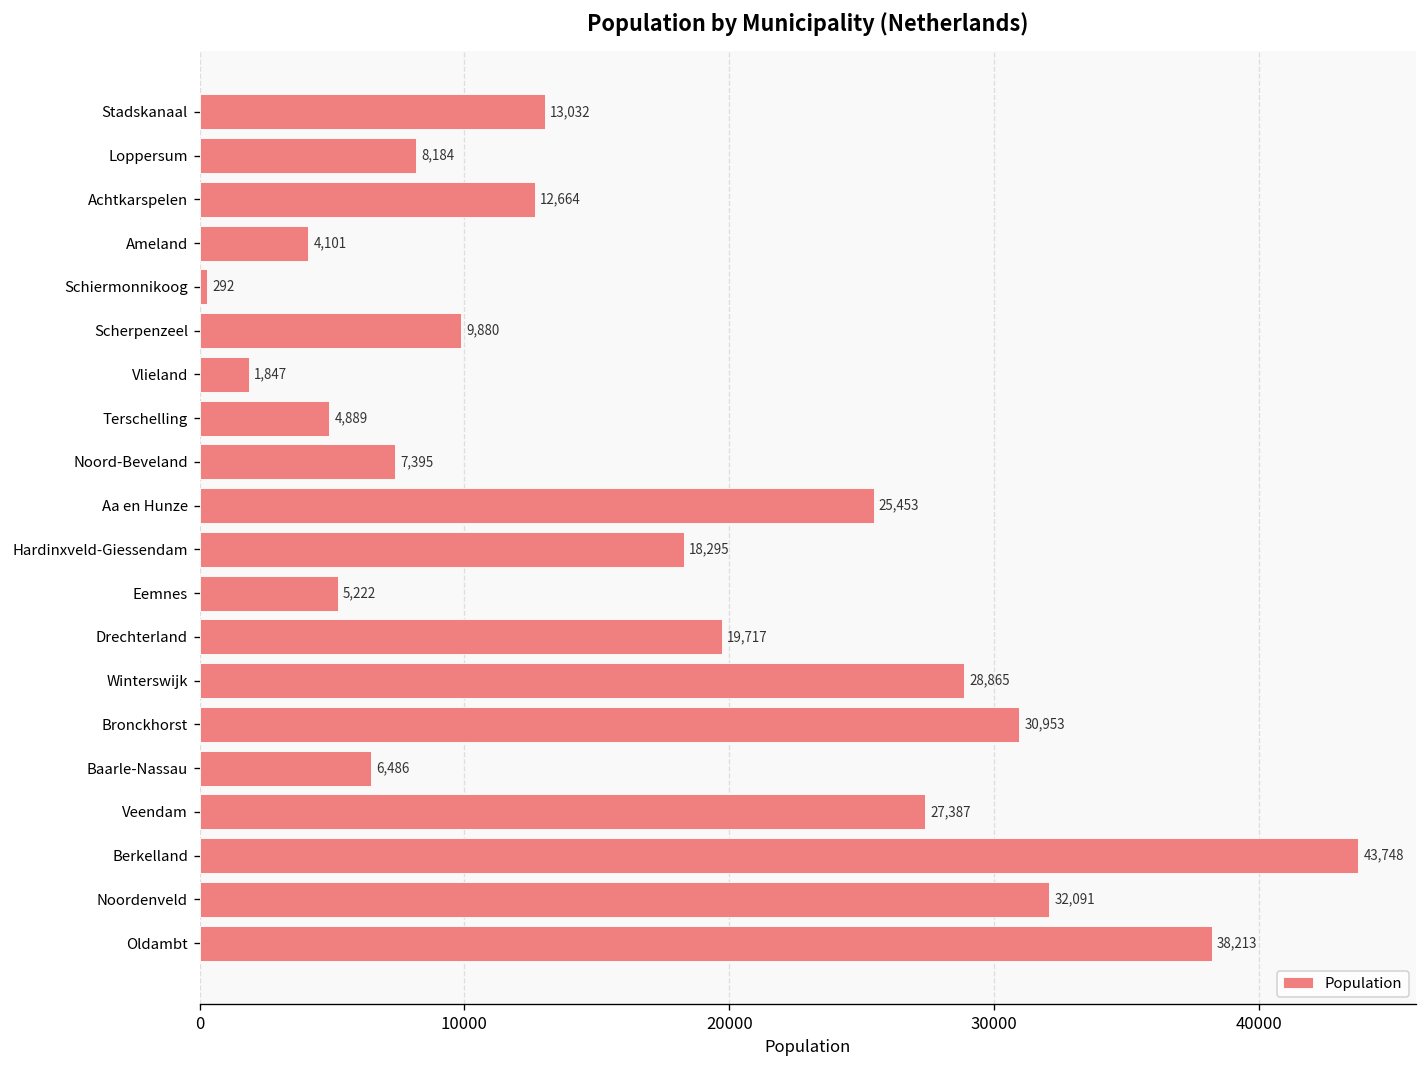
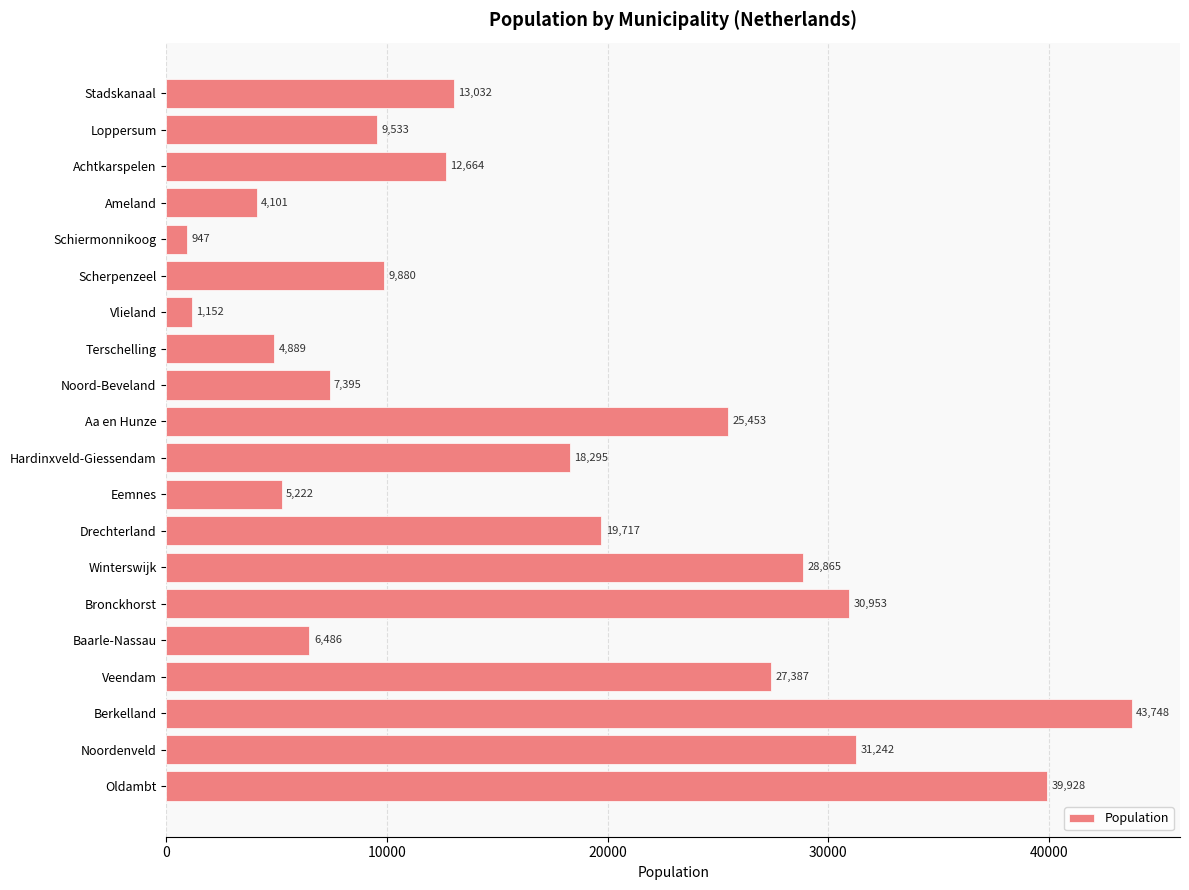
Loppersum: 8,184 -> 9,533
Schiermonnikoog: 292 -> 947
Vlieland: 1,847 -> 1,152
Noordenveld: 32,091 -> 31,242
Oldambt: 38,213 -> 39,928
